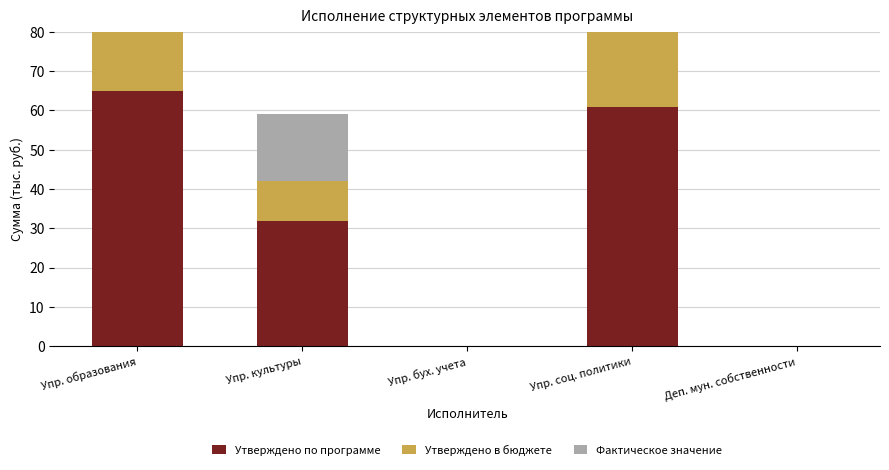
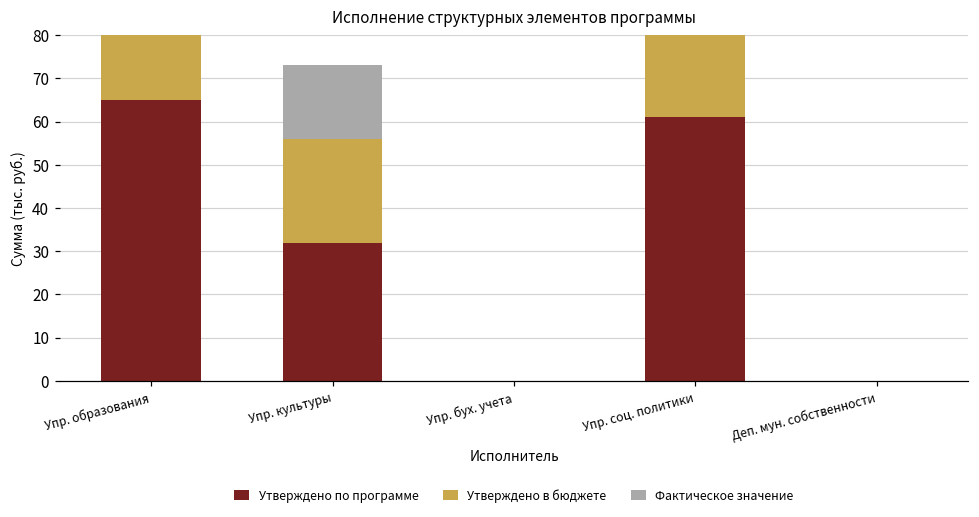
Утверждено в бюджете, Упр. культуры: 10 -> 24
